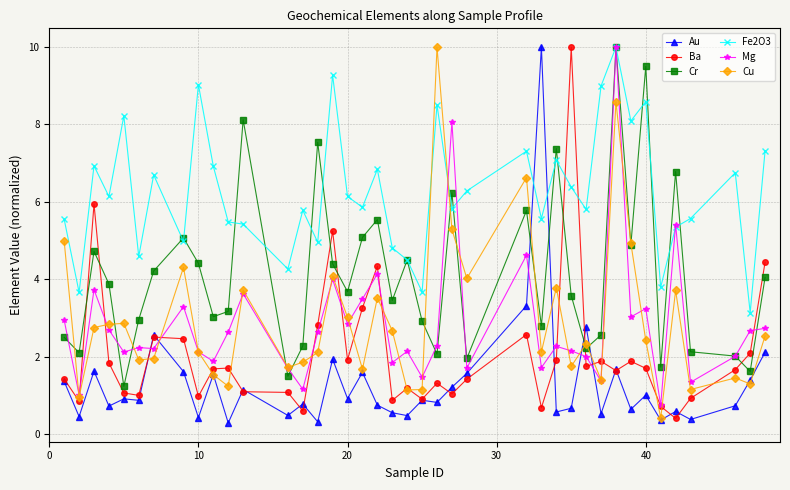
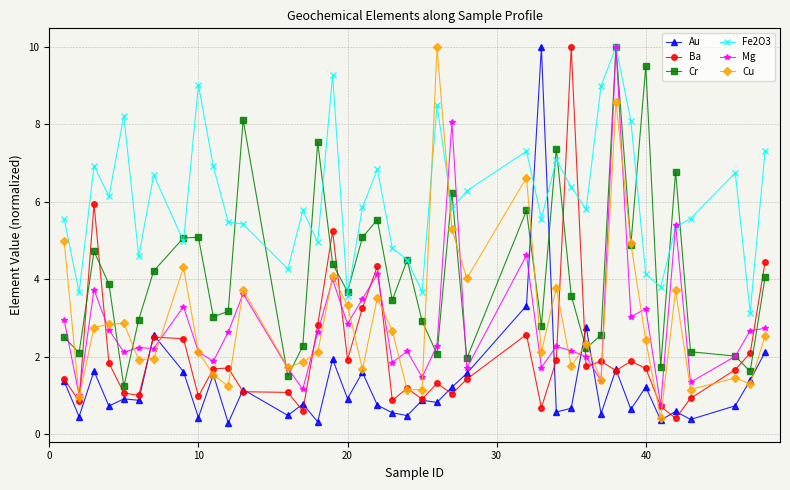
Cr, 10: 4.4 -> 5.1
Fe2O3, 20: 6.1 -> 3.6
Cu, 20: 3.0 -> 3.3
Au, 40: 1.0 -> 1.2
Fe2O3, 40: 8.6 -> 4.1
